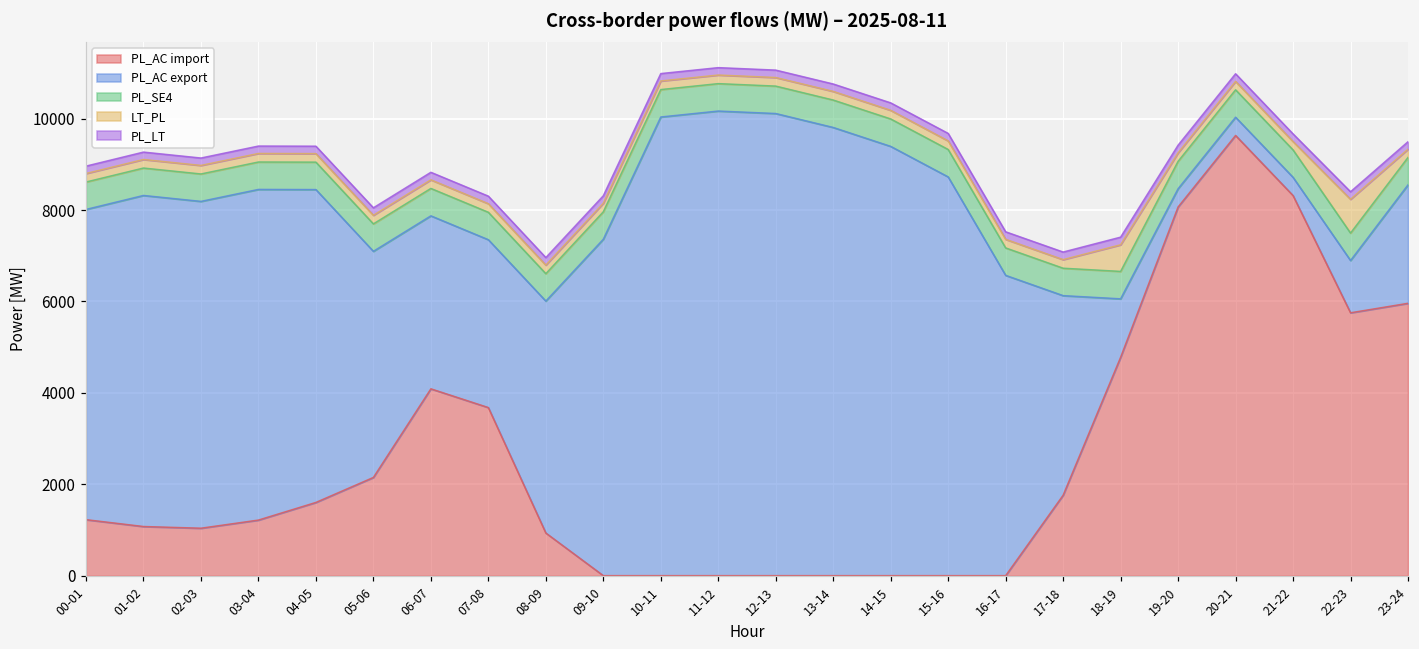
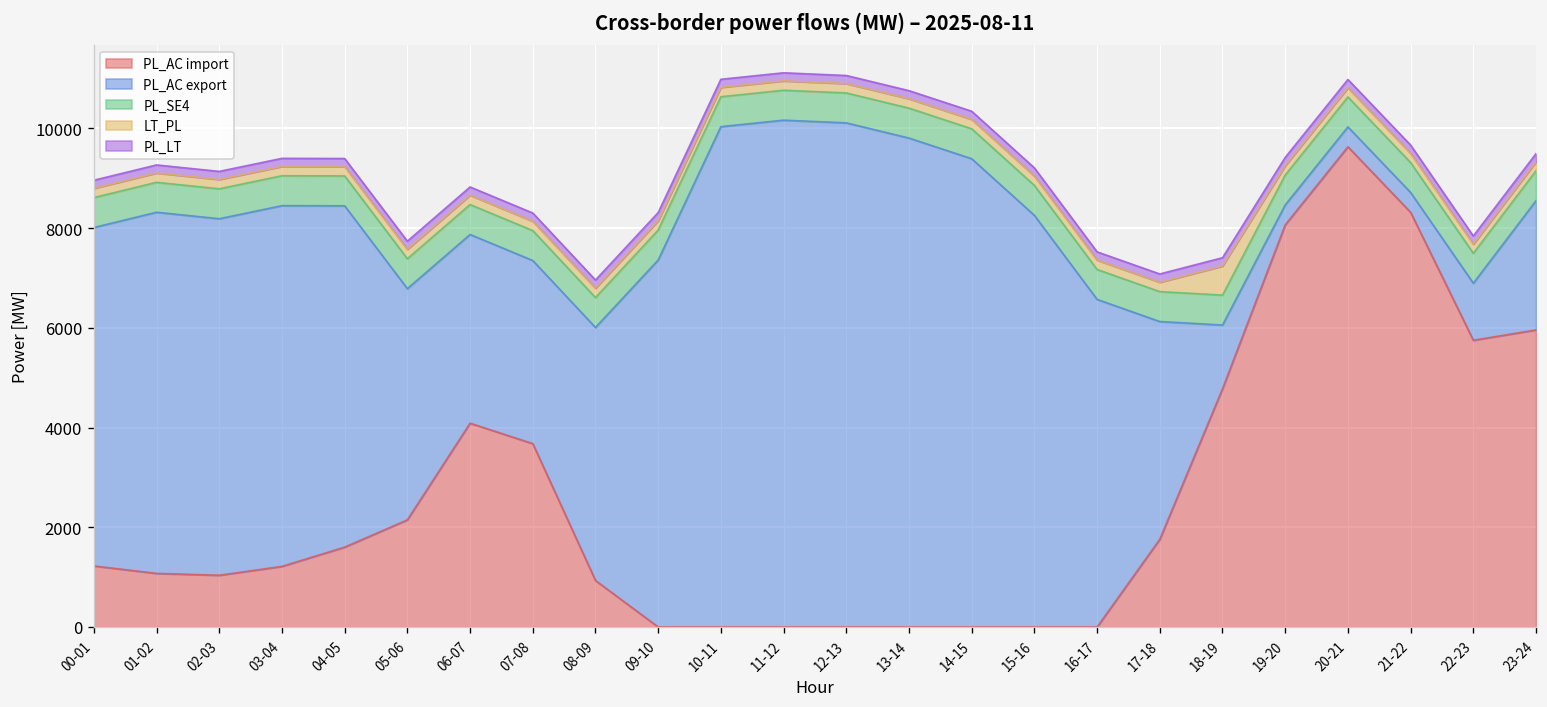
PL_AC export, 05-06: 4900 -> 4600
PL_AC export, 15-16: 8700 -> 8300
LT_PL, 22-23: 700 -> 200
